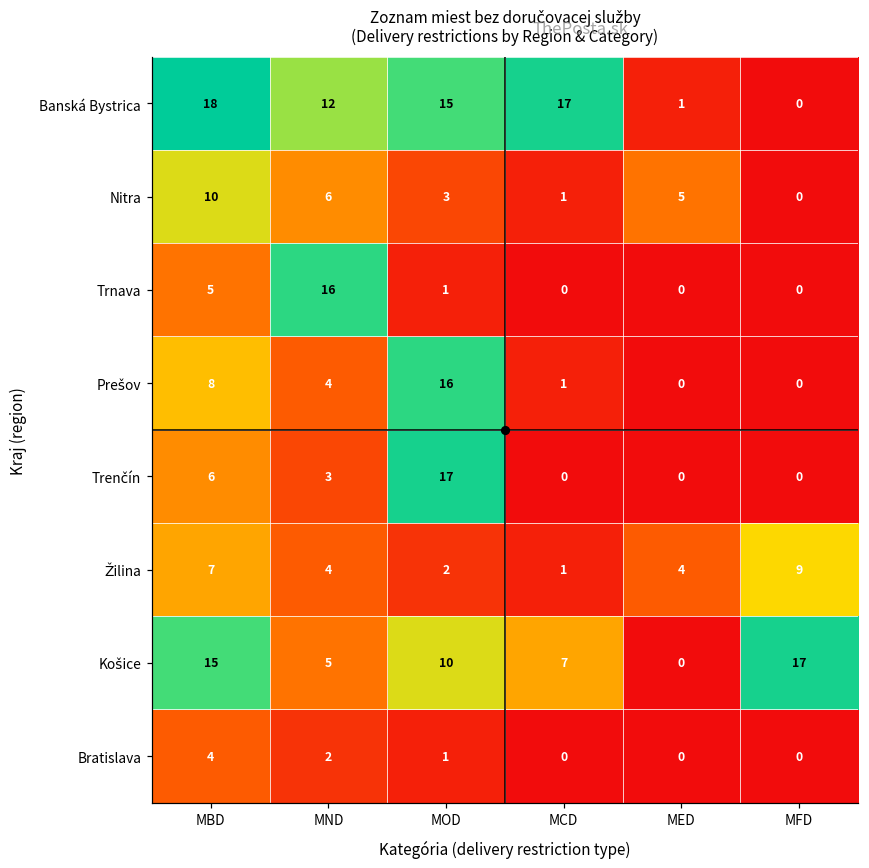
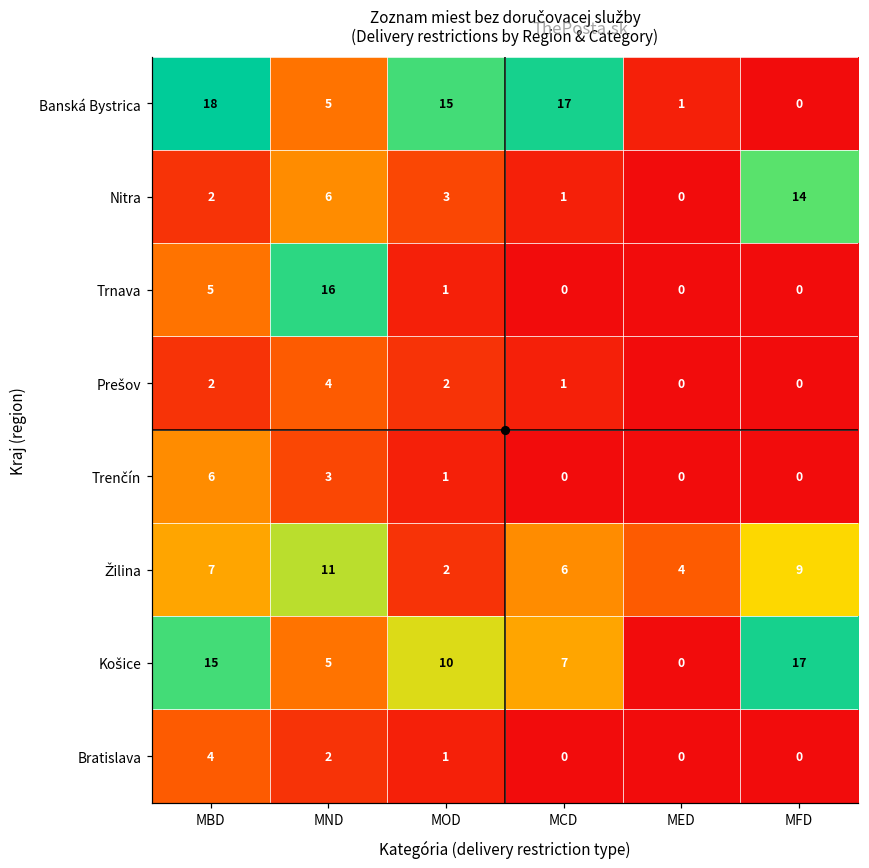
Banská Bystrica, MND: 12 -> 5
Nitra, MBD: 10 -> 2
Nitra, MED: 5 -> 0
Nitra, MFD: 0 -> 14
Prešov, MBD: 8 -> 2
Prešov, MOD: 16 -> 2
Trenčín, MOD: 17 -> 1
Žilina, MND: 4 -> 11
Žilina, MCD: 1 -> 6
